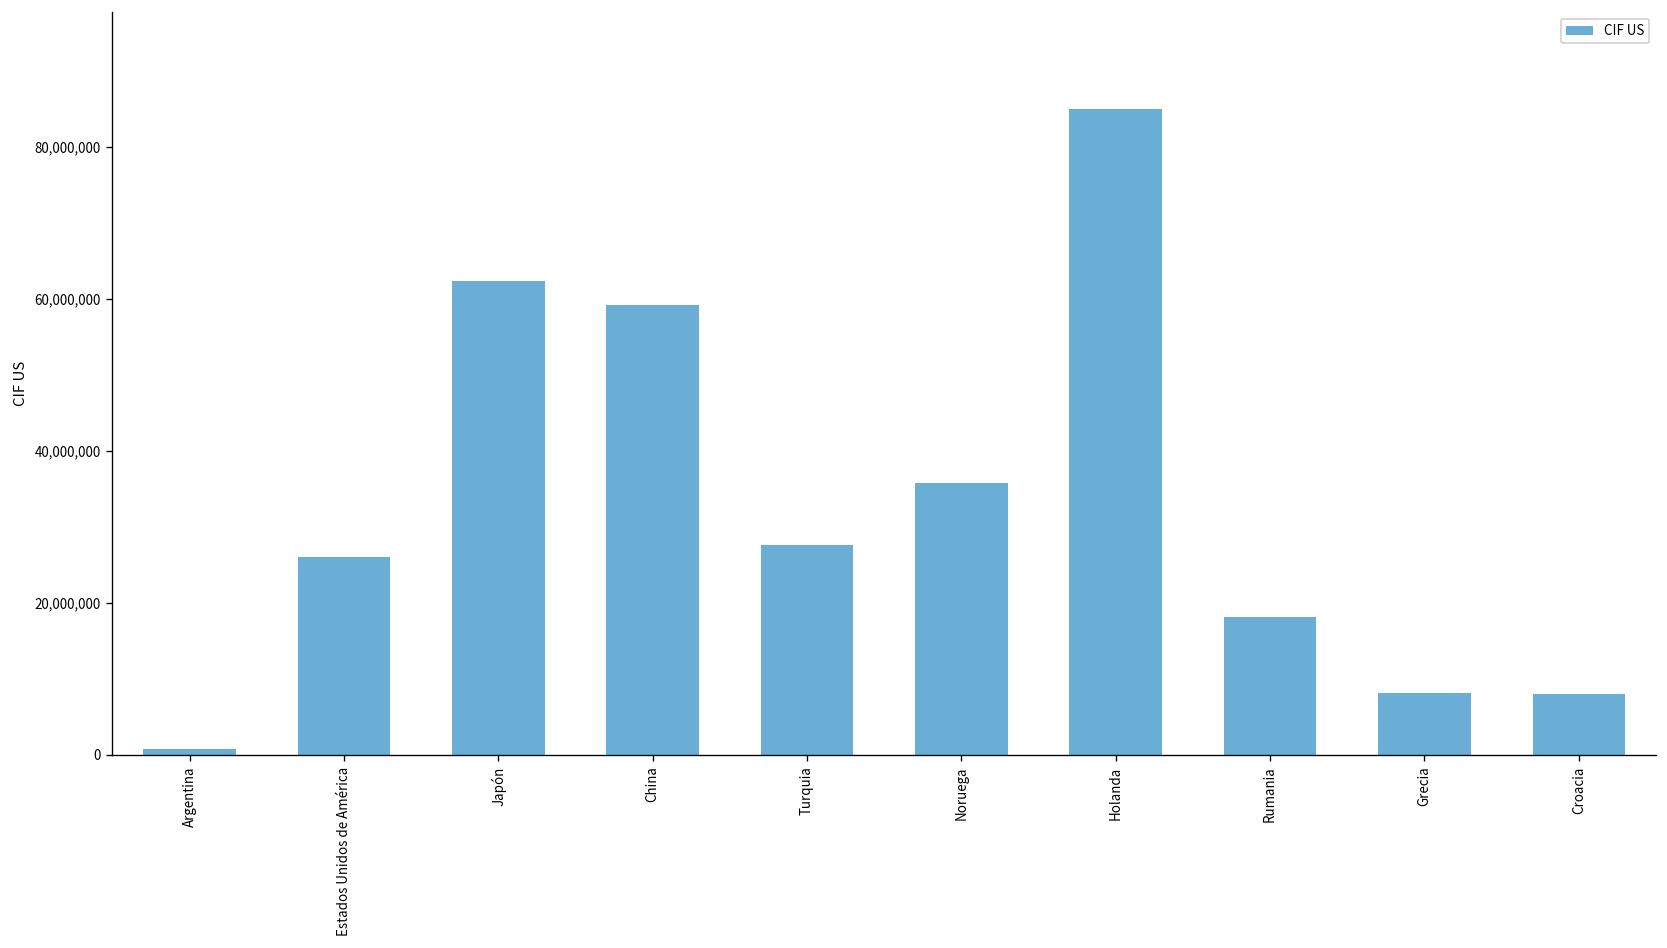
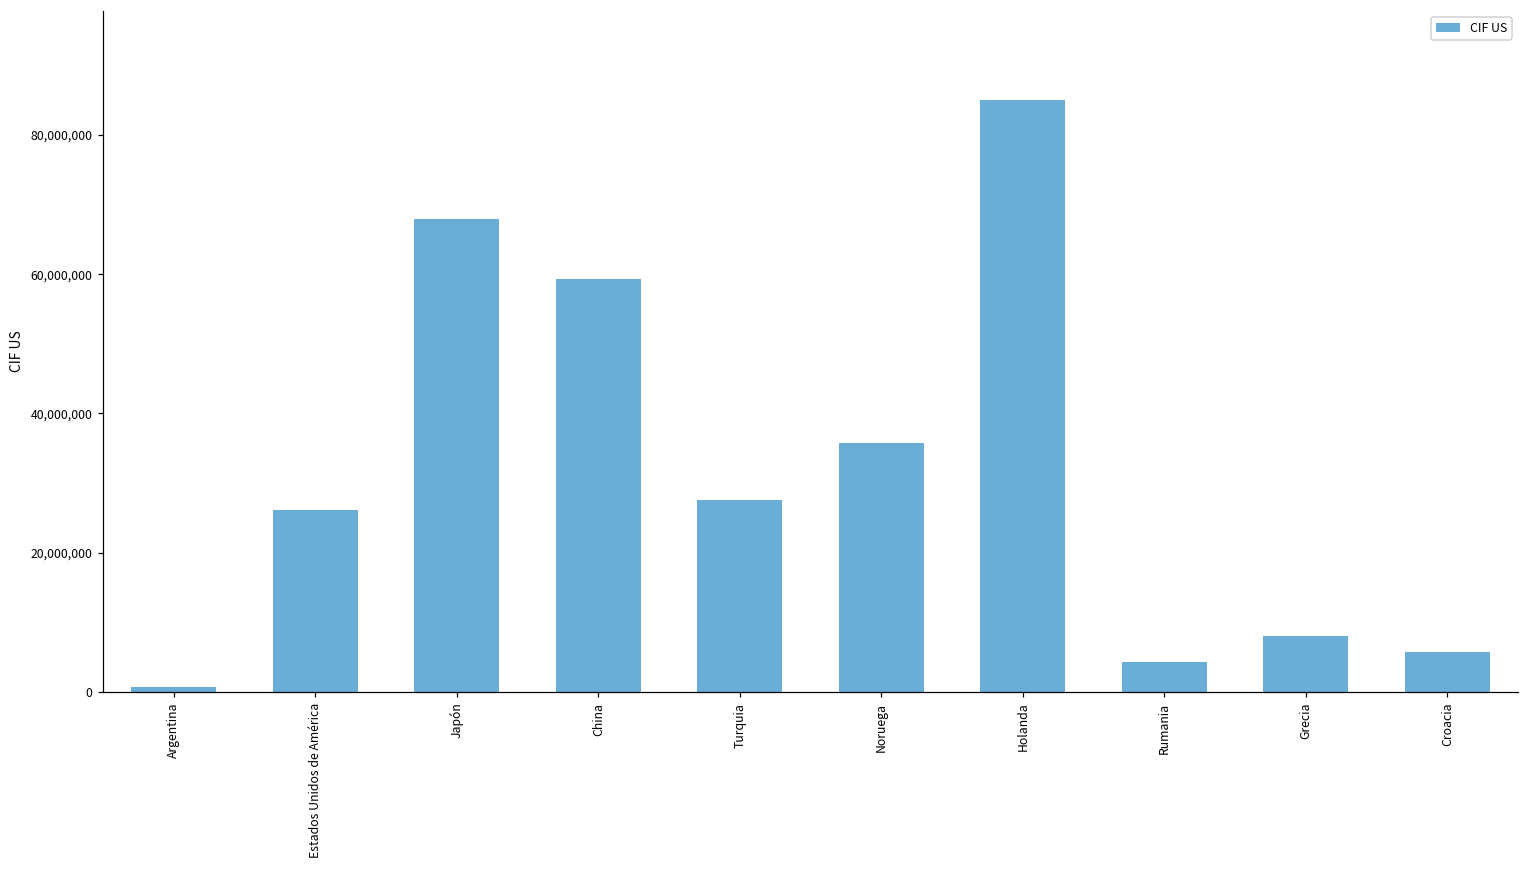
Japón: 62,000,000 -> 68,000,000
Rumania: 18,000,000 -> 4,000,000
Croacia: 8,000,000 -> 6,000,000
